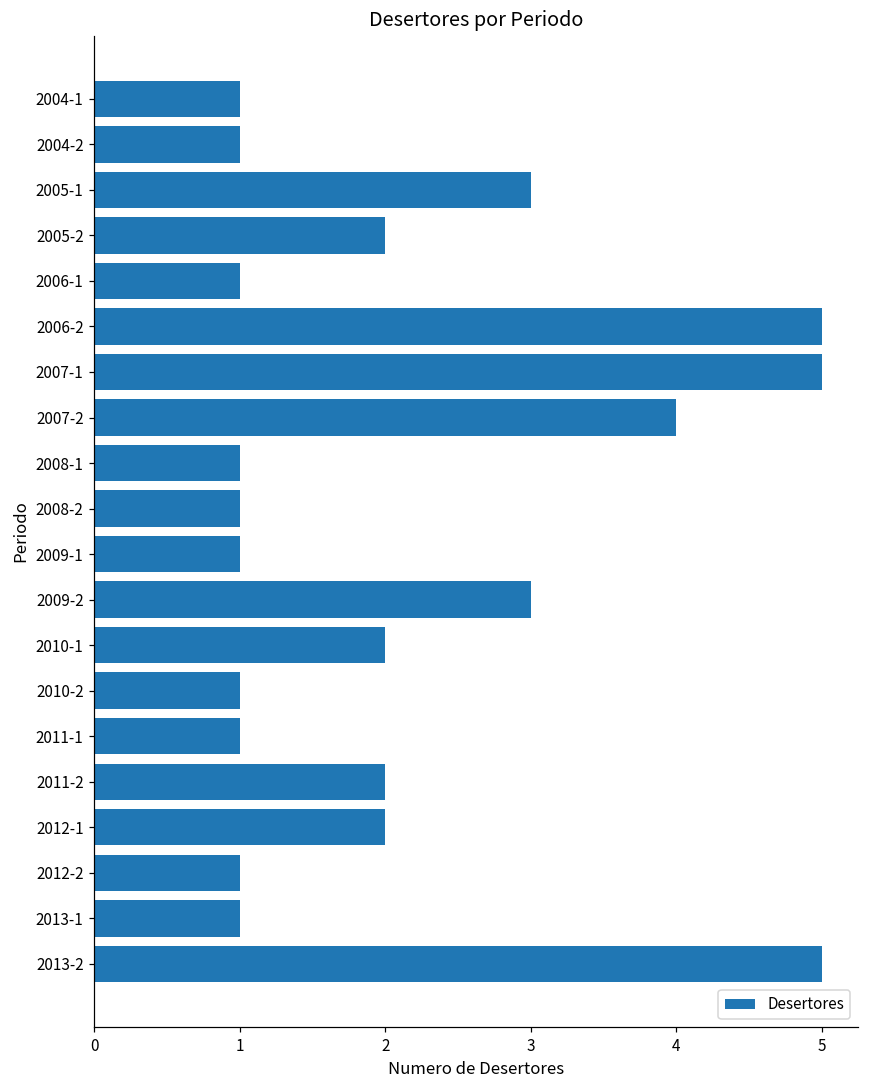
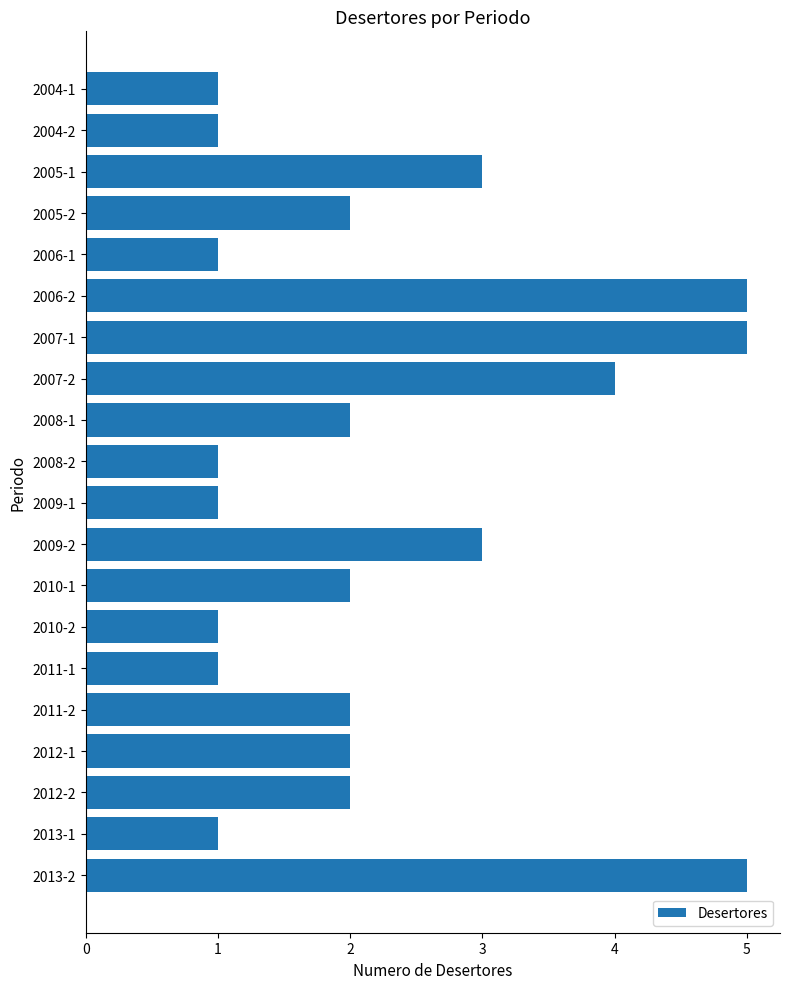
2008-1: 1 -> 2
2012-2: 1 -> 2
